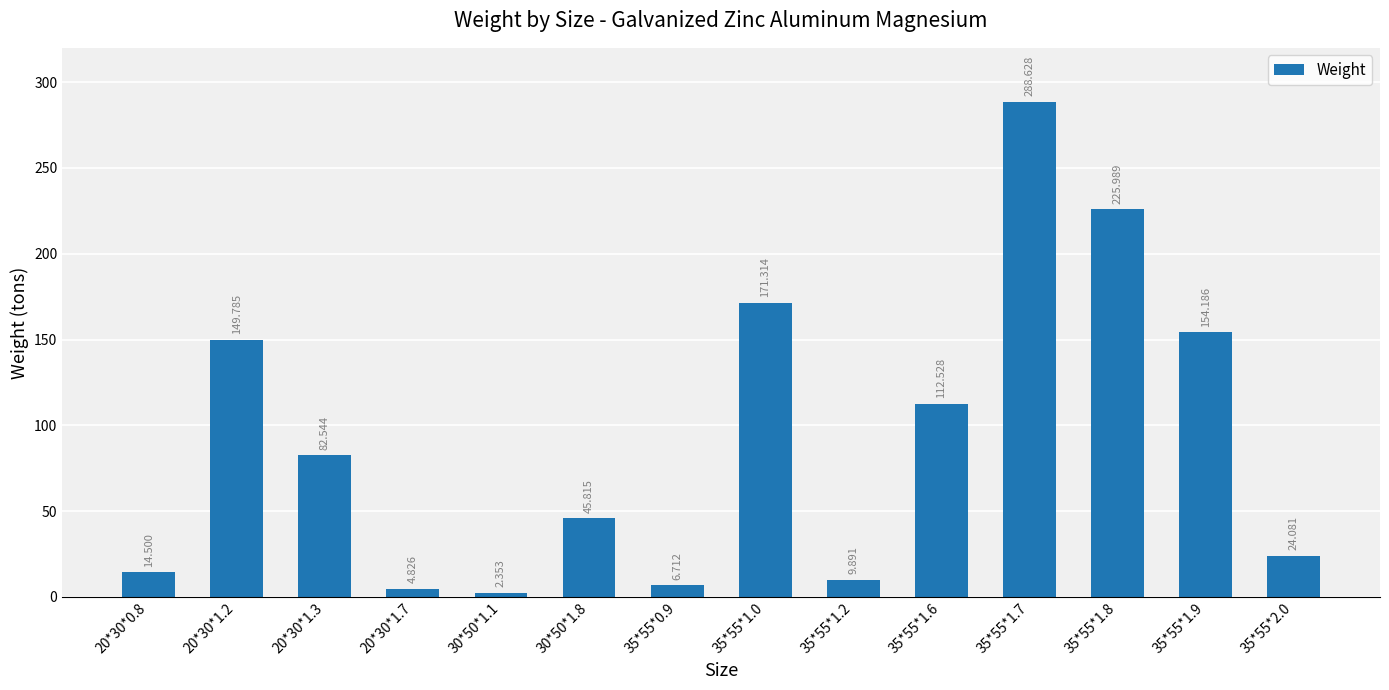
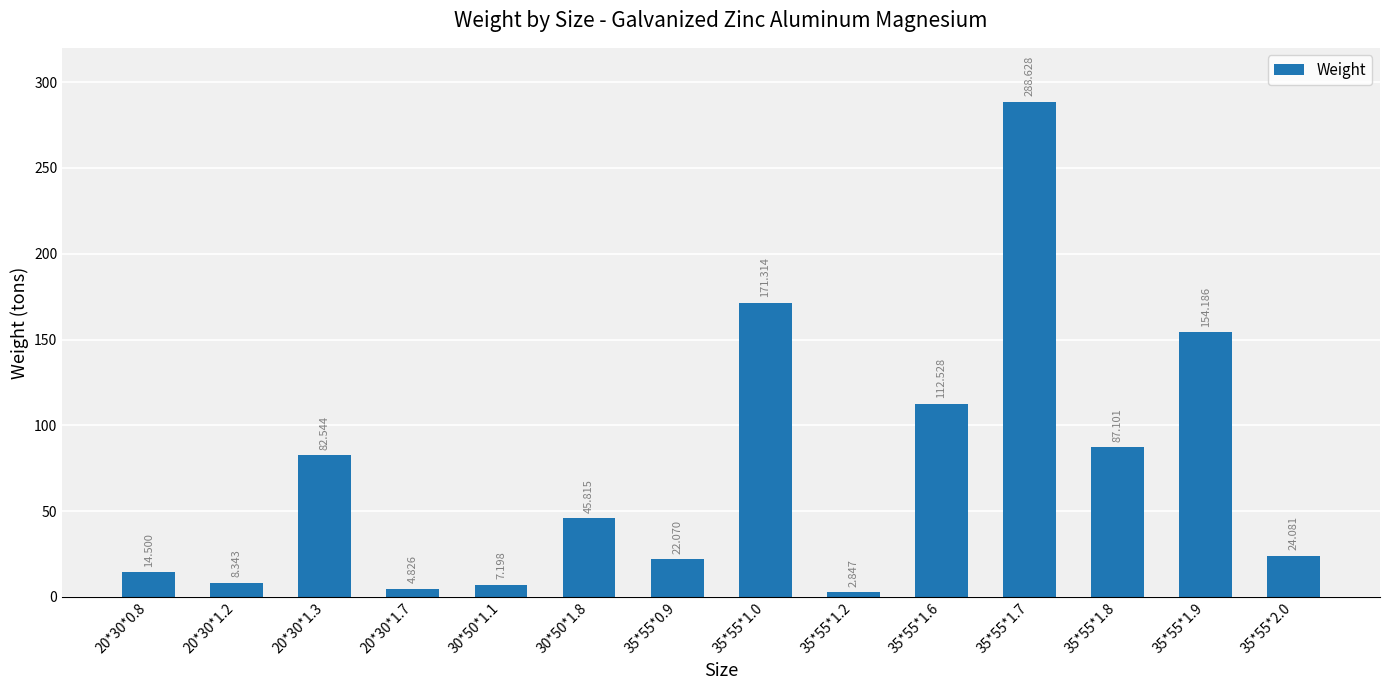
20*30*1.2: 149.785 -> 8.343
30*50*1.1: 2.353 -> 7.198
35*55*0.9: 6.712 -> 22.070
35*55*1.2: 9.891 -> 2.847
35*55*1.8: 225.989 -> 87.101
